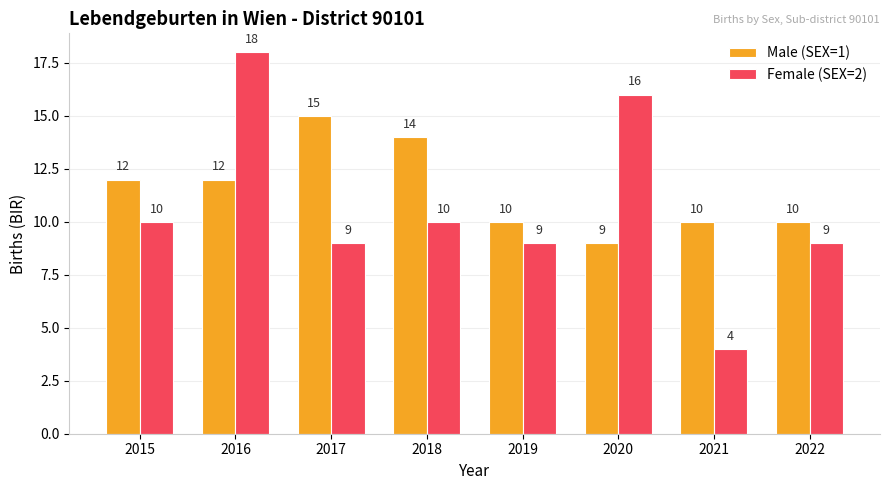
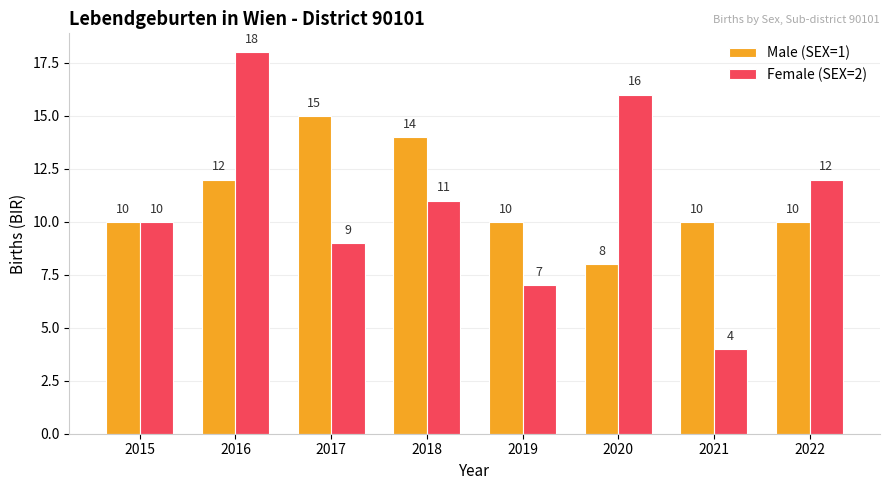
Male (SEX=1), 2015: 12 -> 10
Female (SEX=2), 2018: 10 -> 11
Female (SEX=2), 2019: 9 -> 7
Male (SEX=1), 2020: 9 -> 8
Female (SEX=2), 2022: 9 -> 12
